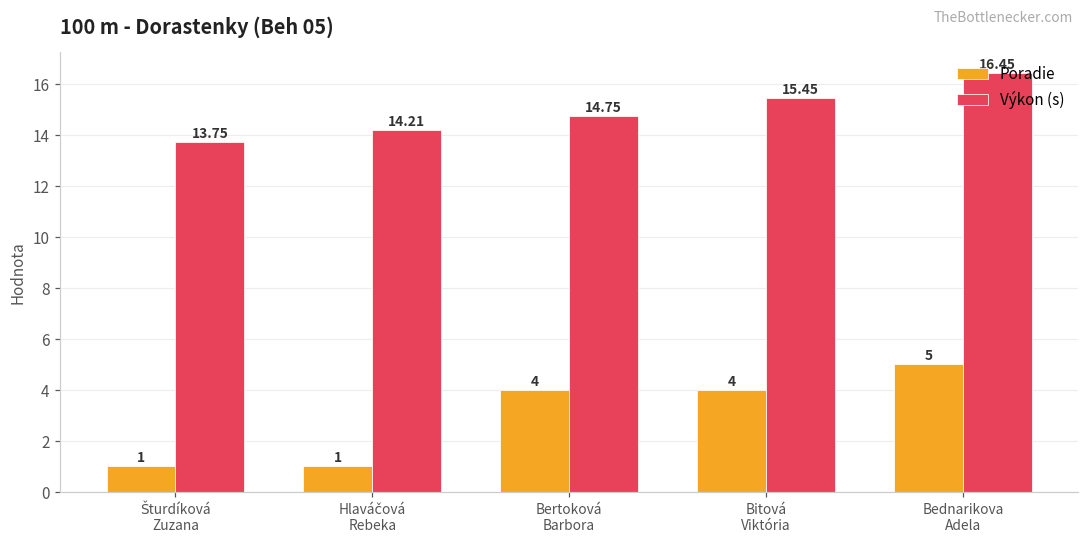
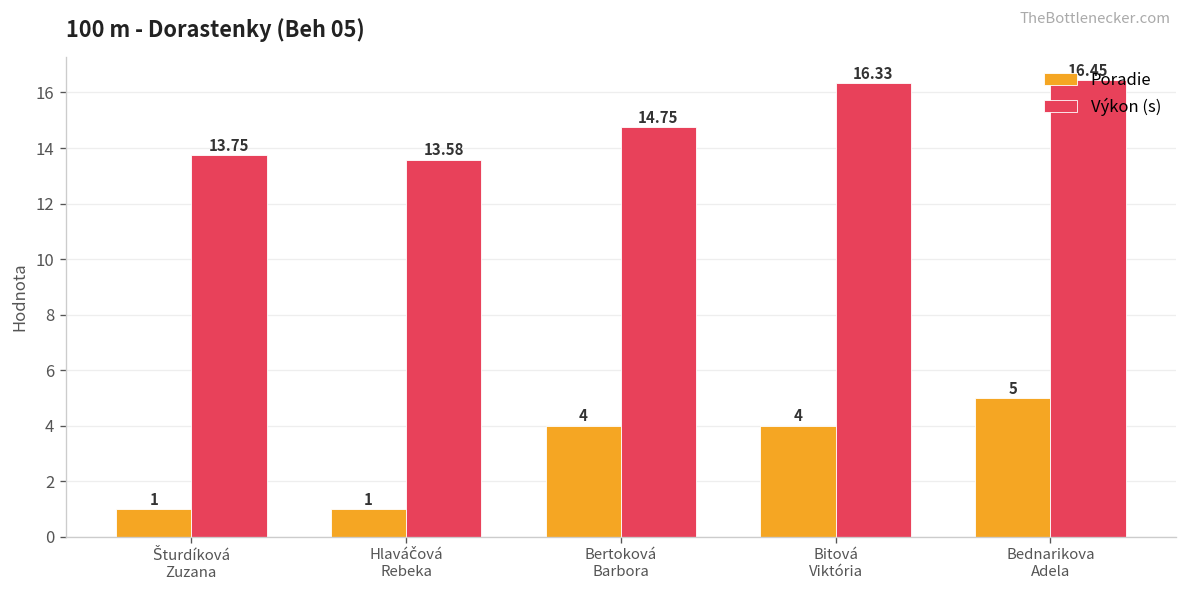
Výkon (s), Hlaváčová Rebeka: 14.21 -> 13.58
Výkon (s), Bitová Viktória: 15.45 -> 16.33
